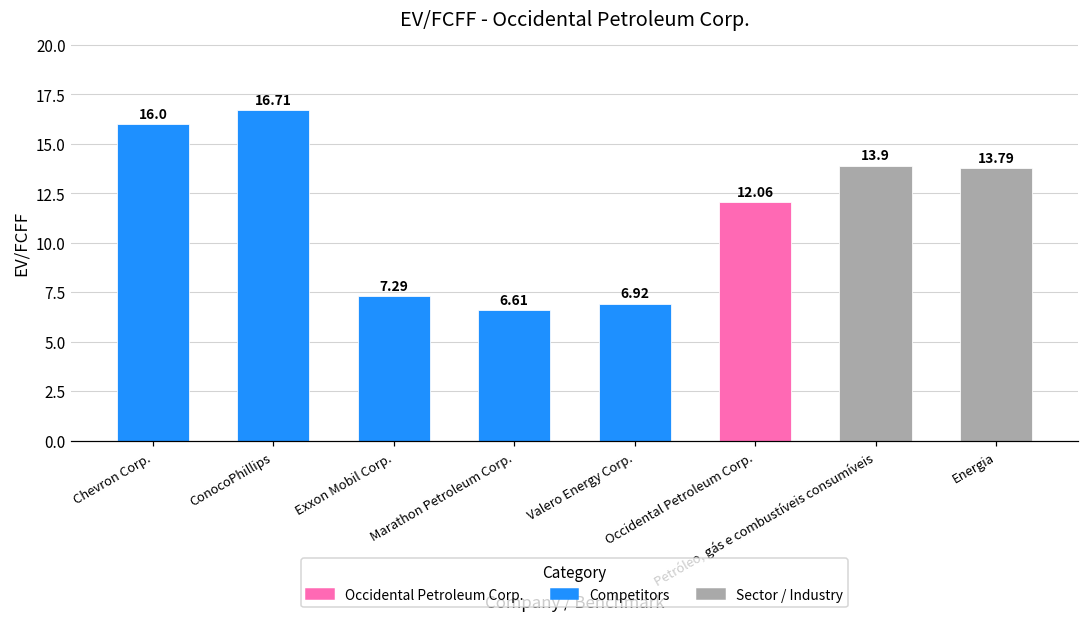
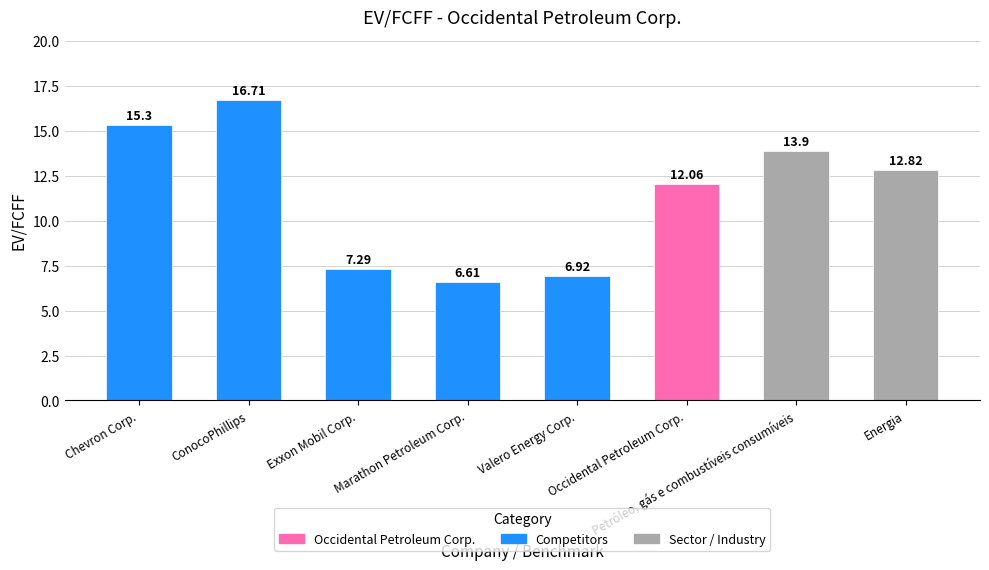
Chevron Corp.: 16.0 -> 15.3
Energia: 13.79 -> 12.82
